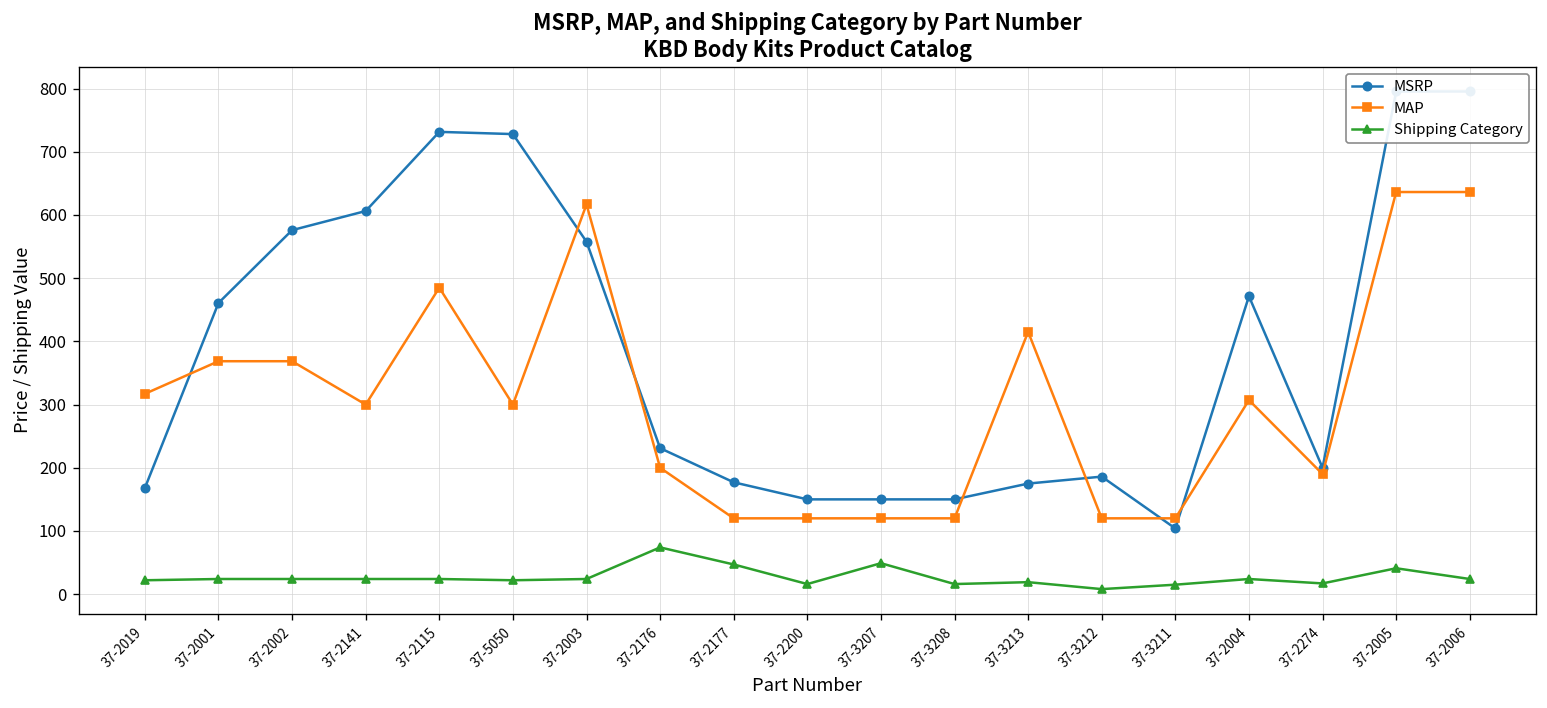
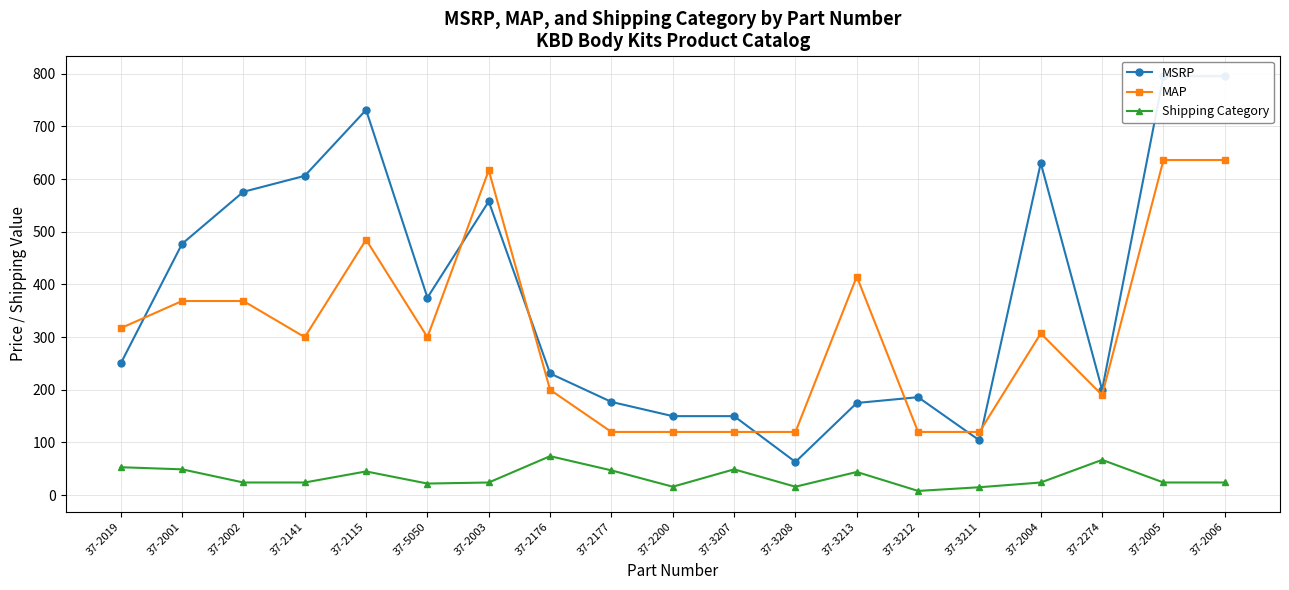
MSRP, 37-2019: 170 -> 250
Shipping Category, 37-2019: 20 -> 50
MSRP, 37-2001: 460 -> 480
Shipping Category, 37-2001: 20 -> 50
Shipping Category, 37-2115: 20 -> 50
MSRP, 37-5050: 730 -> 380
MSRP, 37-3208: 150 -> 60
Shipping Category, 37-3213: 20 -> 40
MSRP, 37-2004: 470 -> 630
Shipping Category, 37-2274: 20 -> 70
Shipping Category, 37-2005: 40 -> 20
